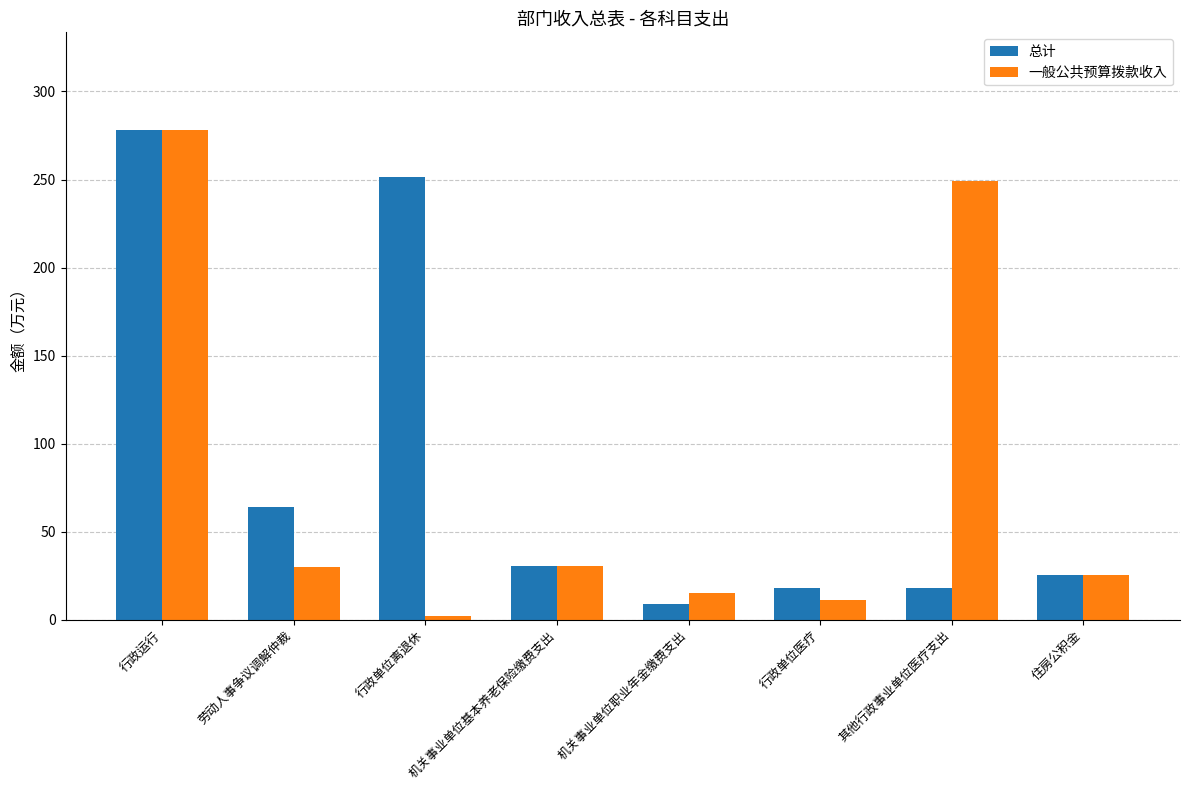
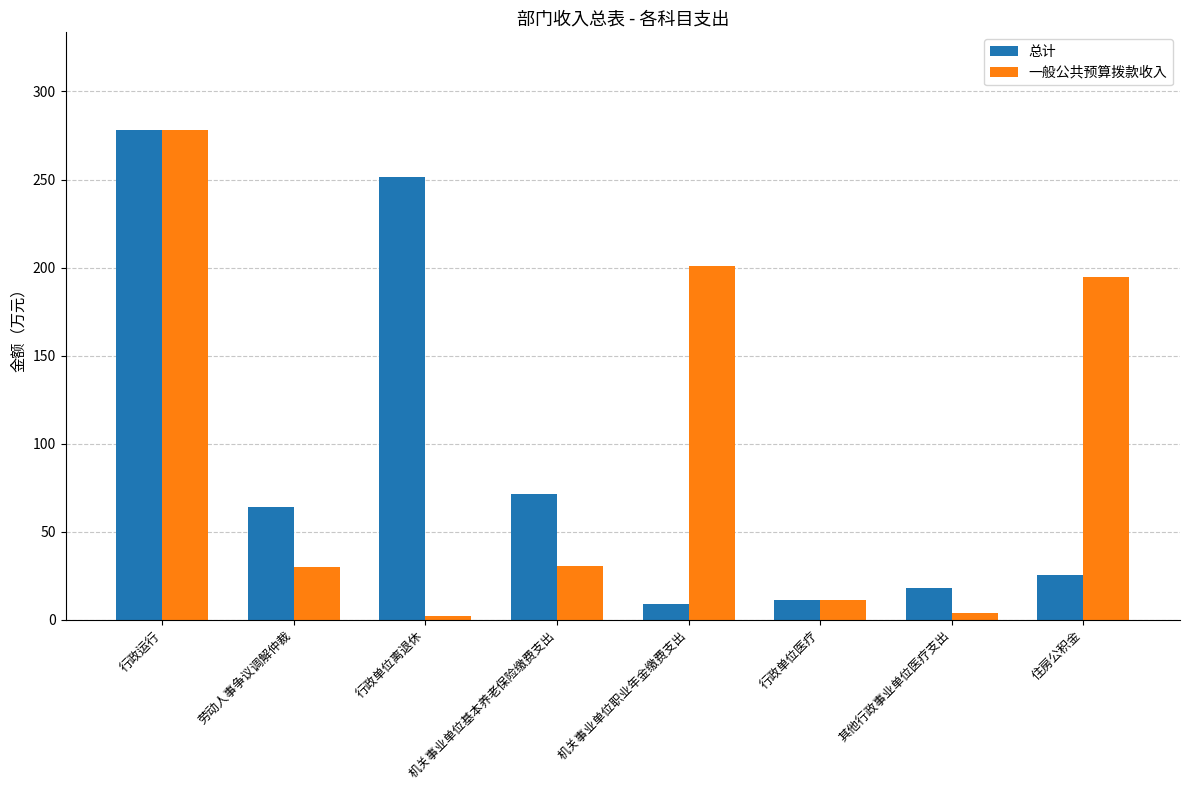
总计, 机关事业单位基本养老保险缴费支出: 31 -> 71
一般公共预算拨款收入, 机关事业单位职业年金缴费支出: 15 -> 201
总计, 行政单位医疗: 18 -> 11
一般公共预算拨款收入, 其他行政事业单位医疗支出: 249 -> 4
一般公共预算拨款收入, 住房公积金: 25 -> 195
